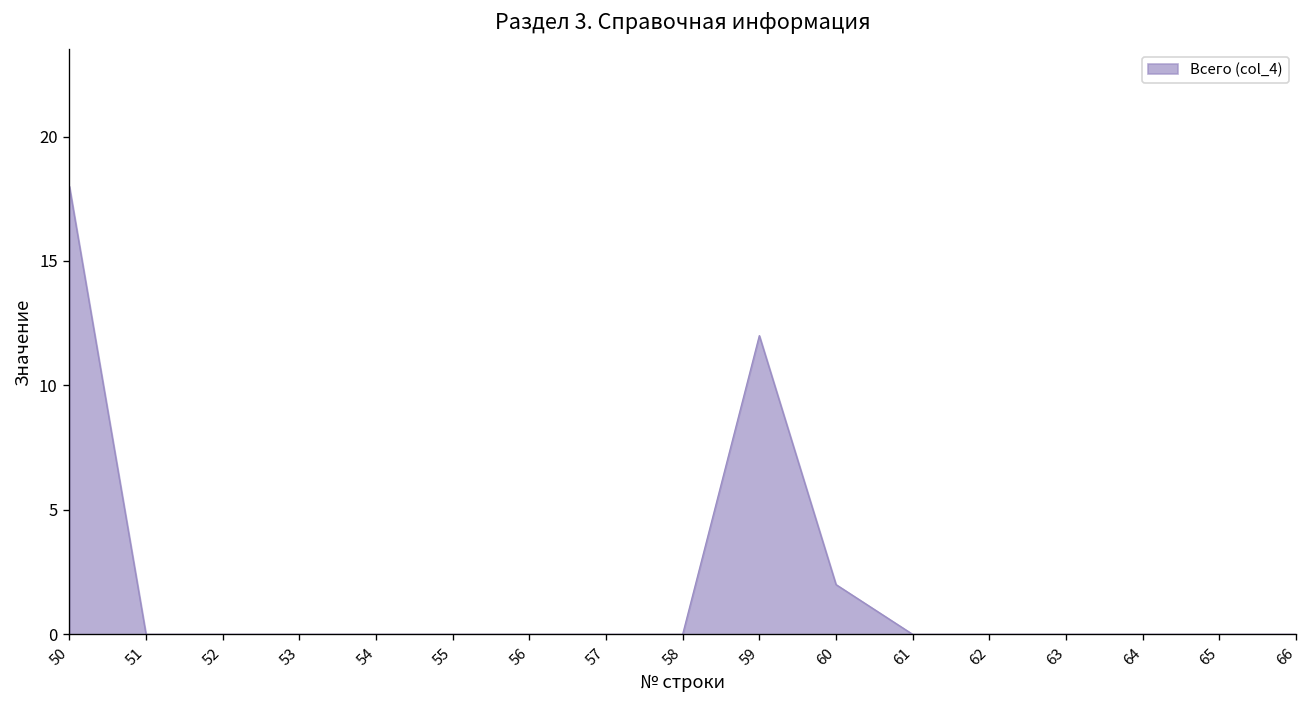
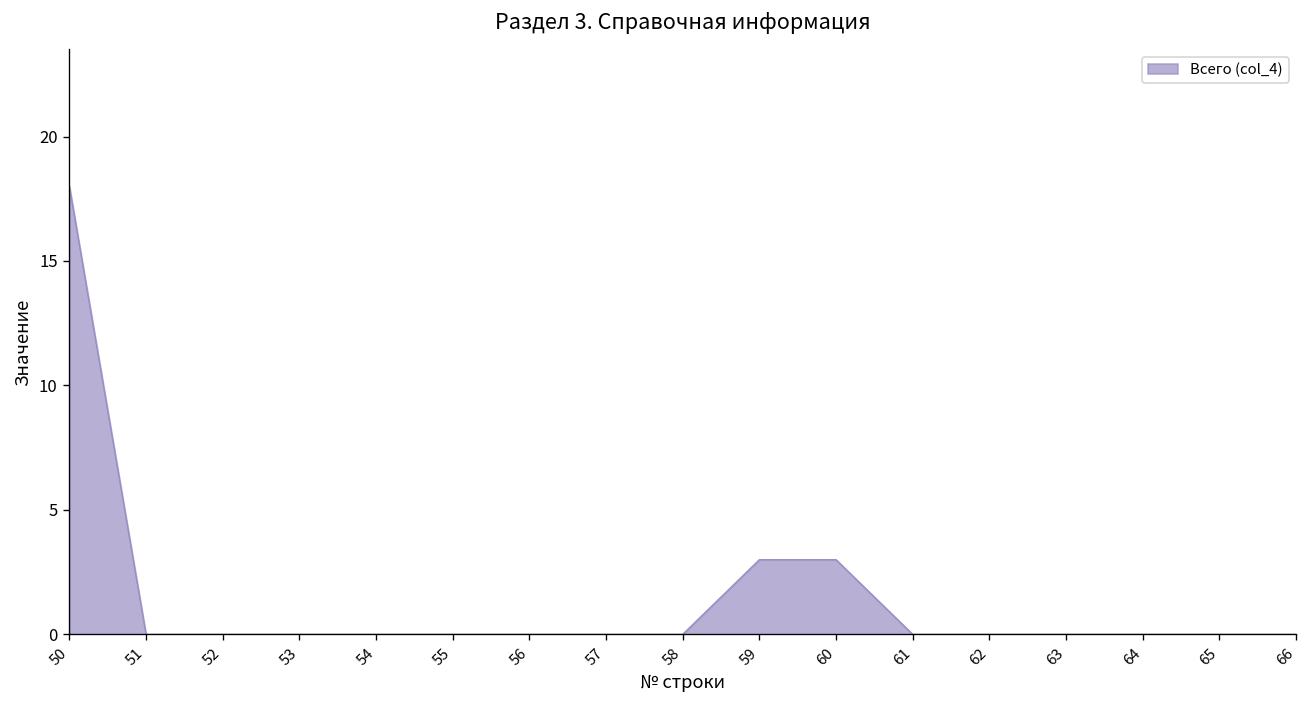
59: 12 -> 3
60: 2 -> 3
